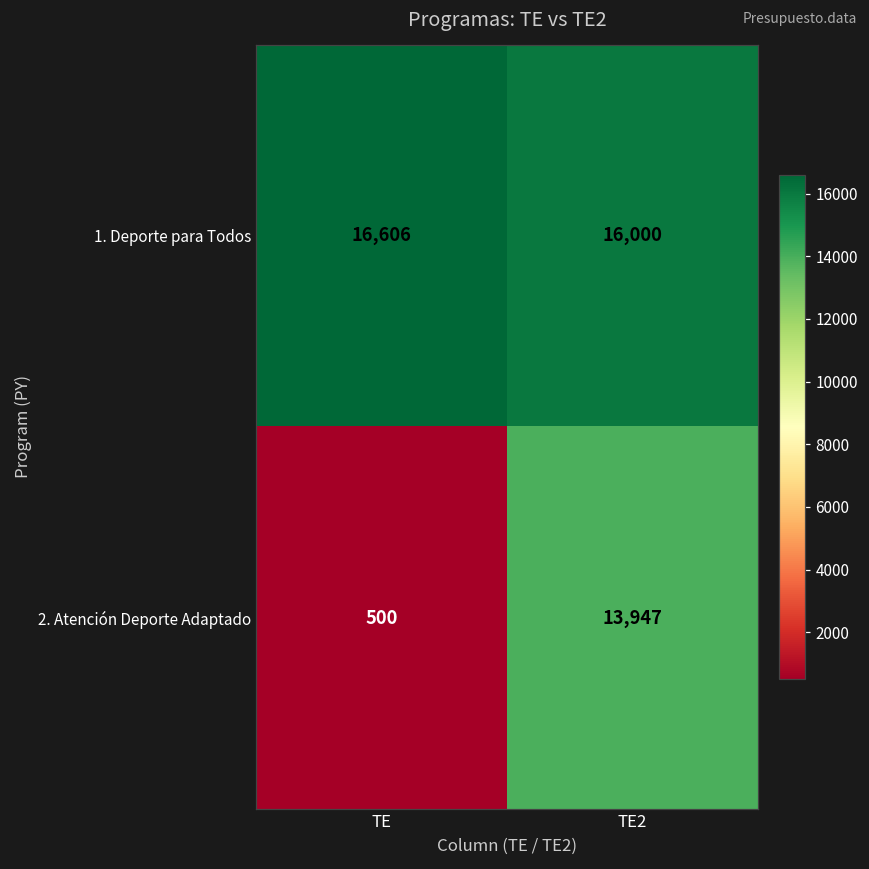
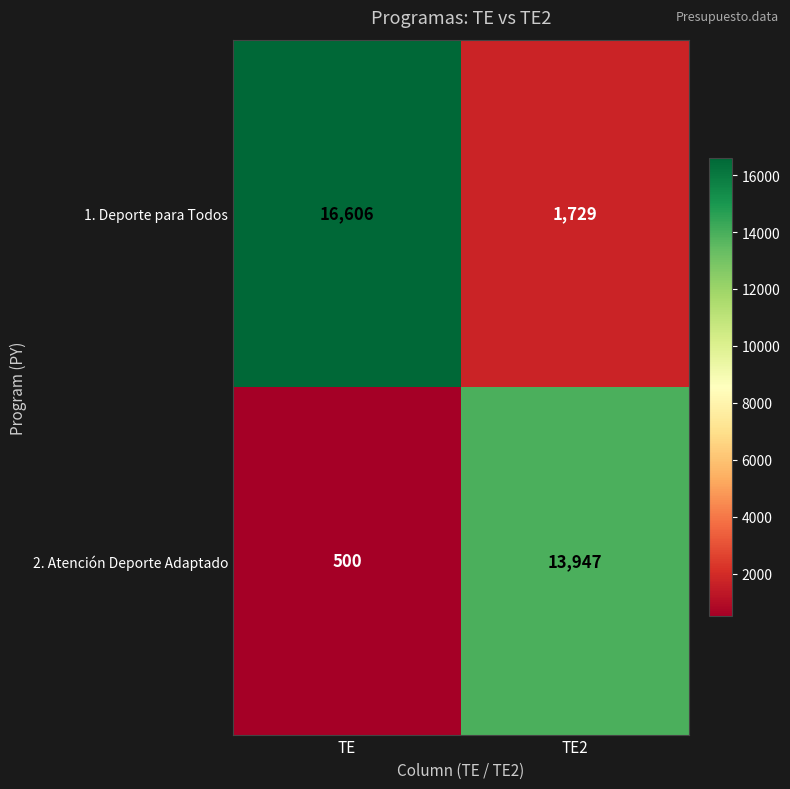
1. Deporte para Todos, TE2: 16,000 -> 1,729
